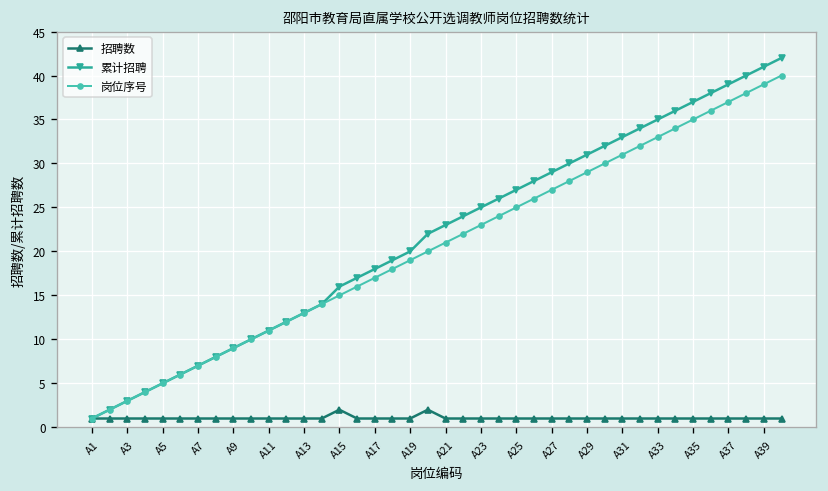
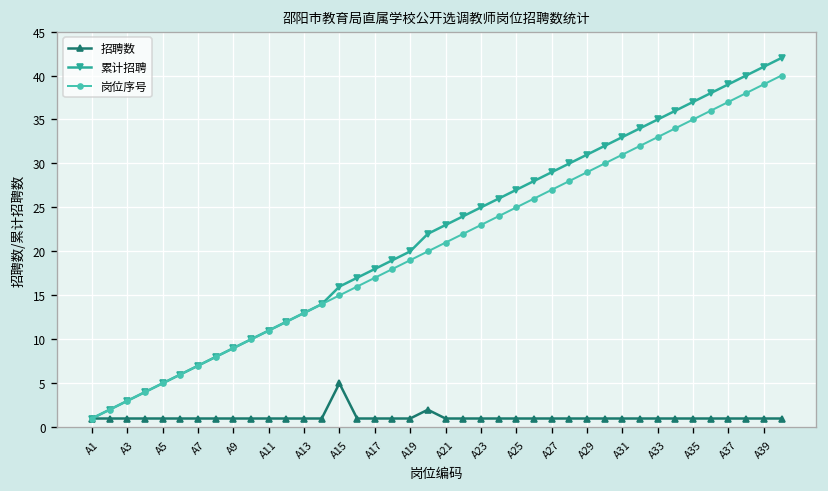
招聘数, A15: 2 -> 5
